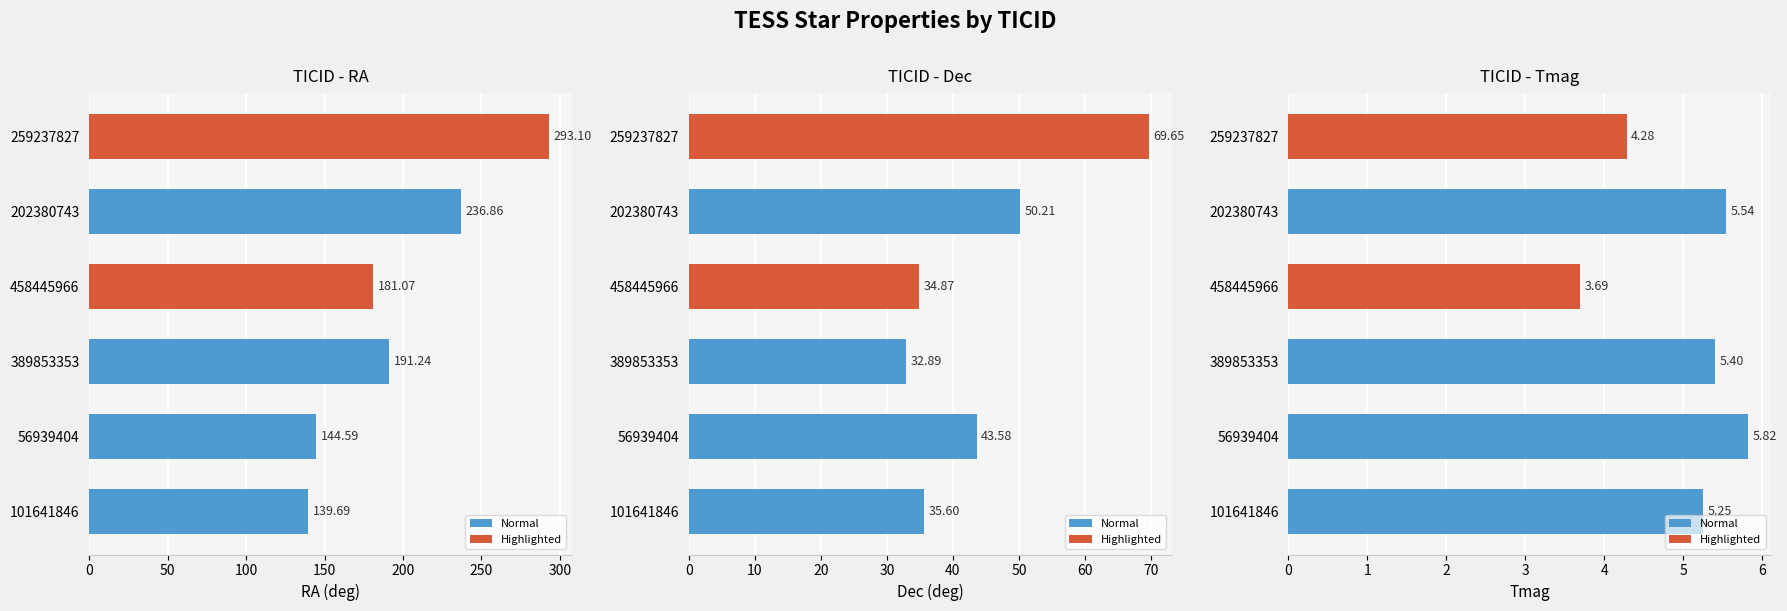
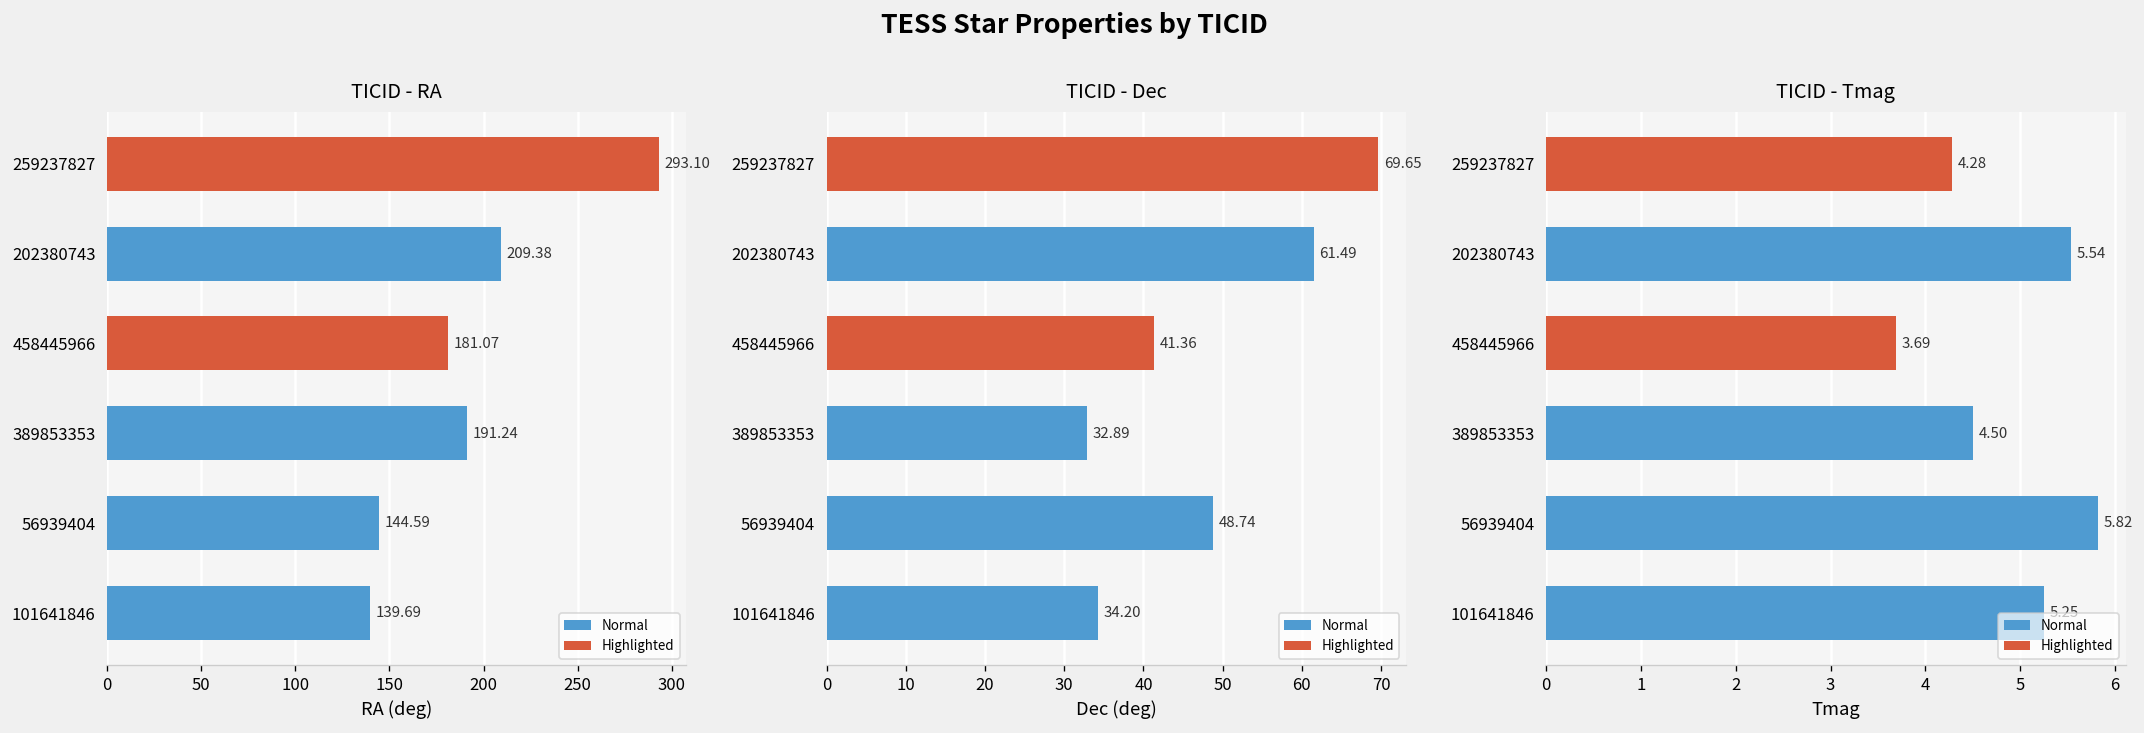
TICID - RA, 202380743: 236.86 -> 209.38
TICID - Dec, 202380743: 50.21 -> 61.49
TICID - Dec, 458445966: 34.87 -> 41.36
TICID - Dec, 56939404: 43.58 -> 48.74
TICID - Dec, 101641846: 35.60 -> 34.20
TICID - Tmag, 389853353: 5.40 -> 4.50
